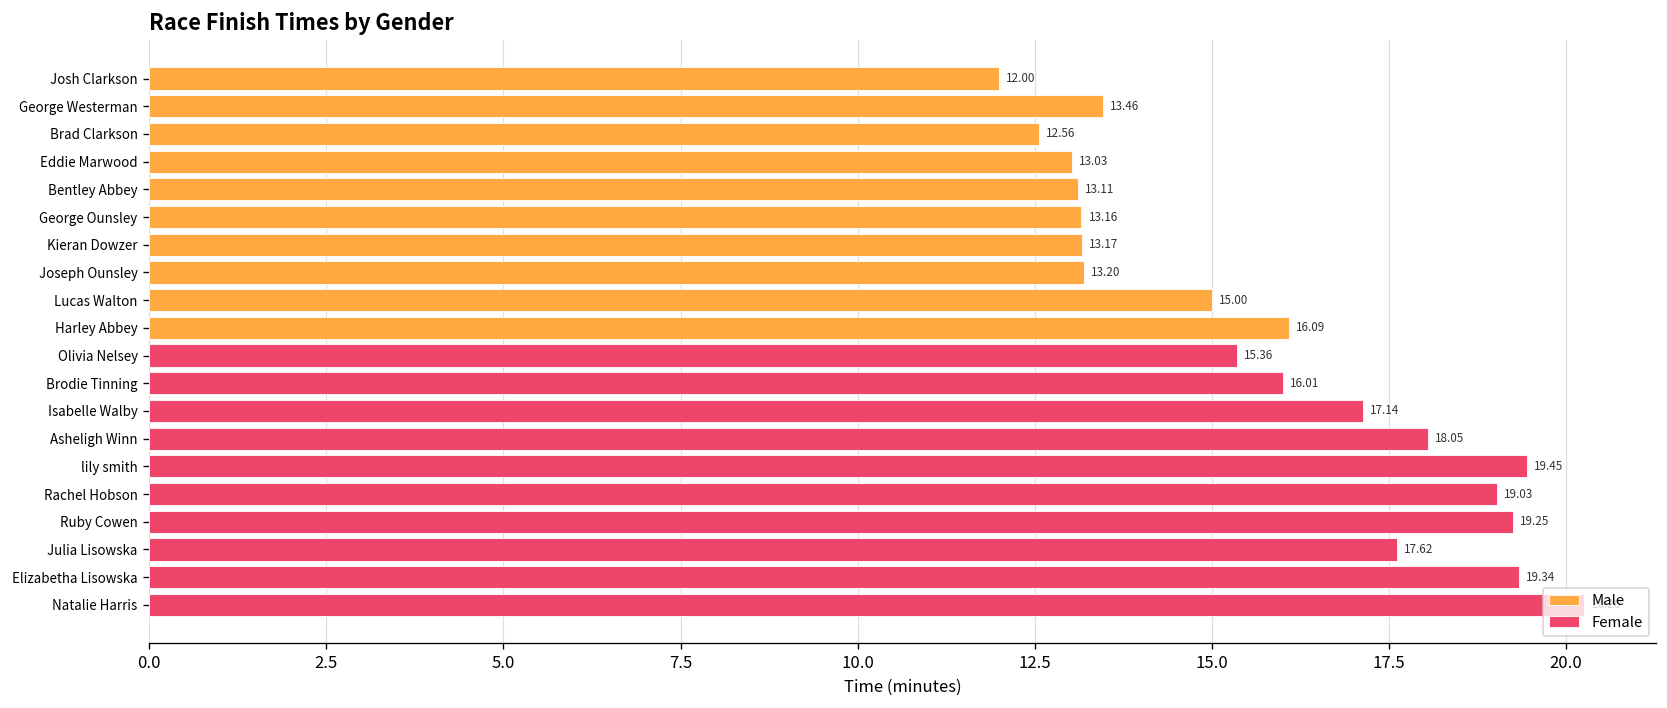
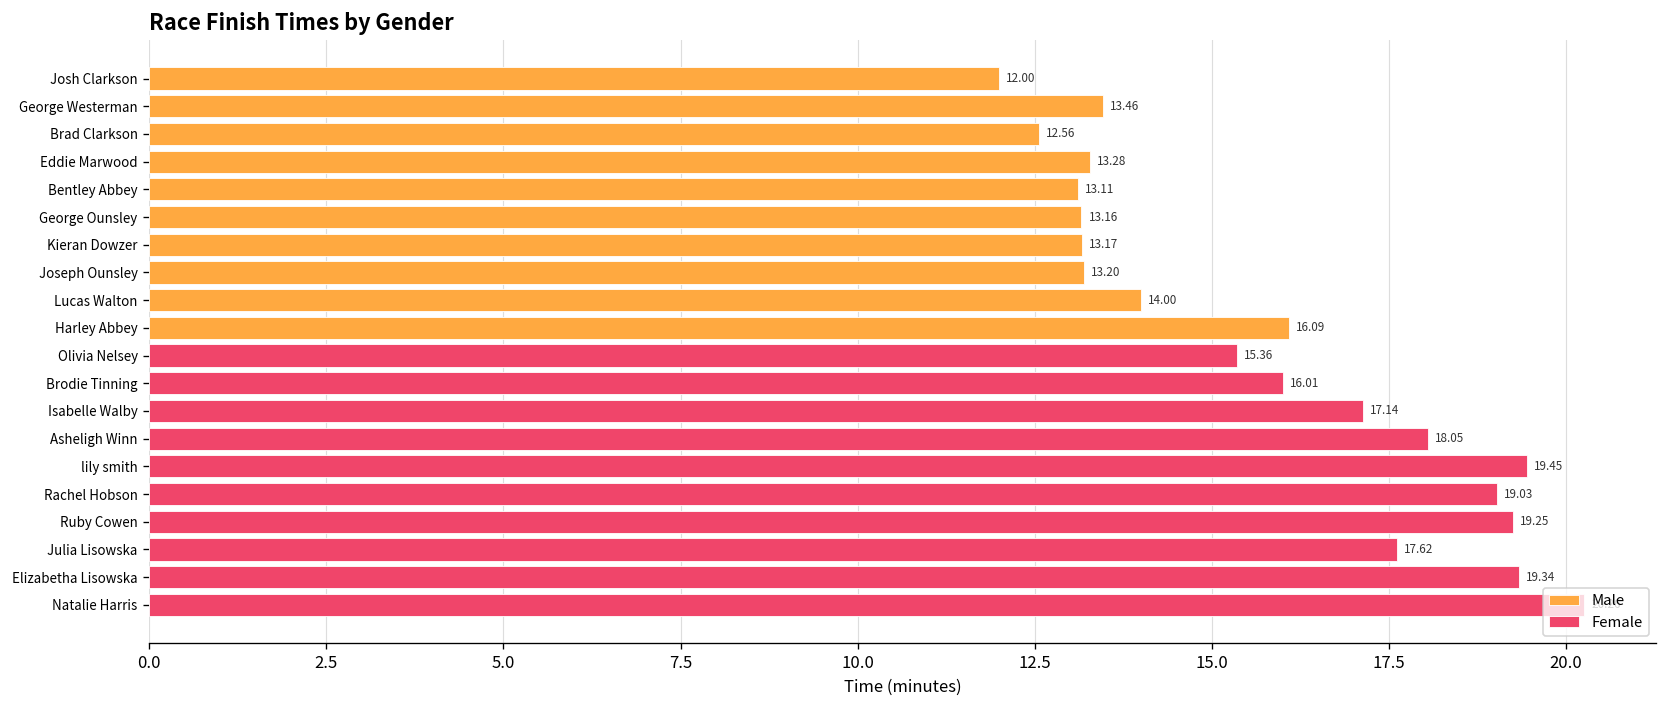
Male, Eddie Marwood: 13.03 -> 13.28
Male, Lucas Walton: 15.00 -> 14.00
